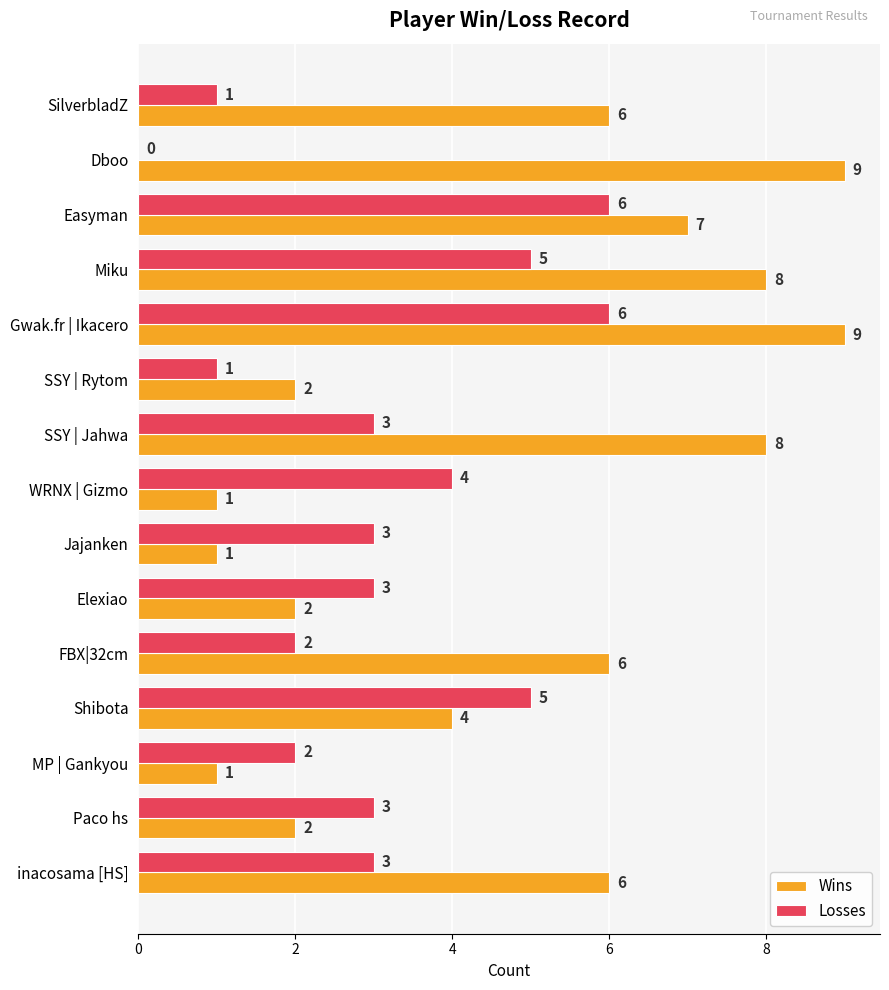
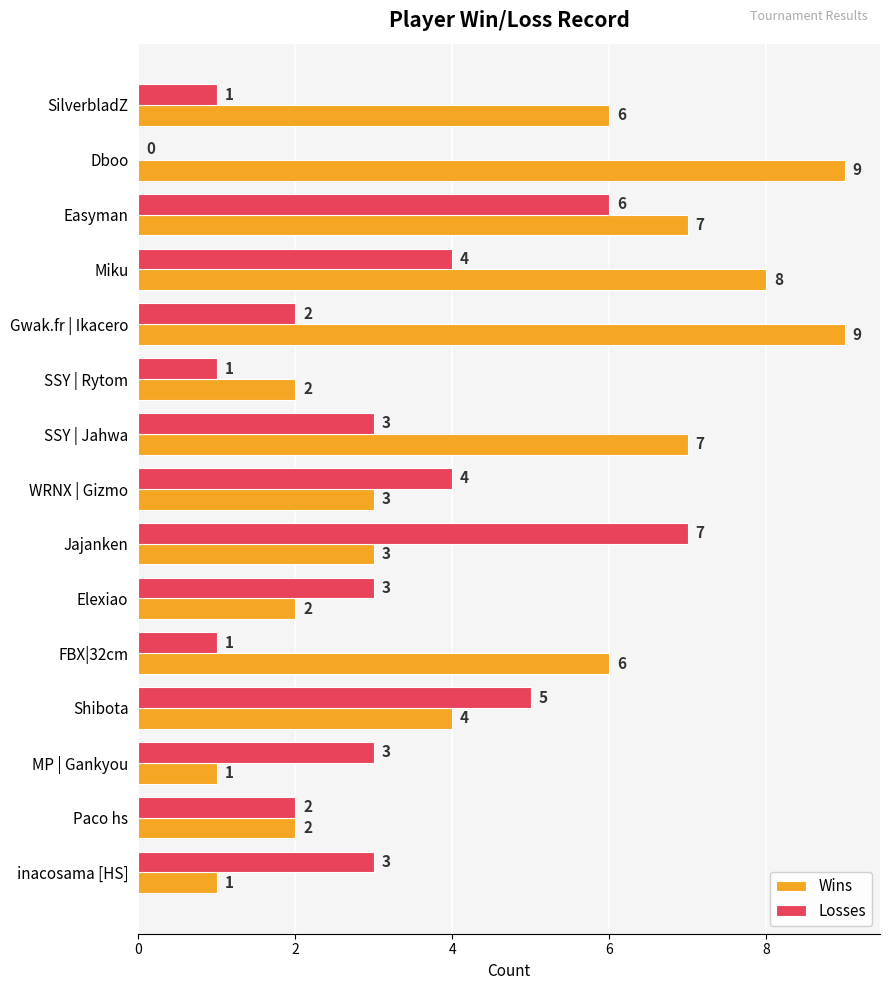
Losses, Miku: 5 -> 4
Losses, Gwak.fr | Ikacero: 6 -> 2
Wins, SSY | Jahwa: 8 -> 7
Wins, WRNX | Gizmo: 1 -> 3
Losses, Jajanken: 3 -> 7
Wins, Jajanken: 1 -> 3
Losses, FBX|32cm: 2 -> 1
Losses, MP | Gankyou: 2 -> 3
Losses, Paco hs: 3 -> 2
Wins, inacosama [HS]: 6 -> 1
